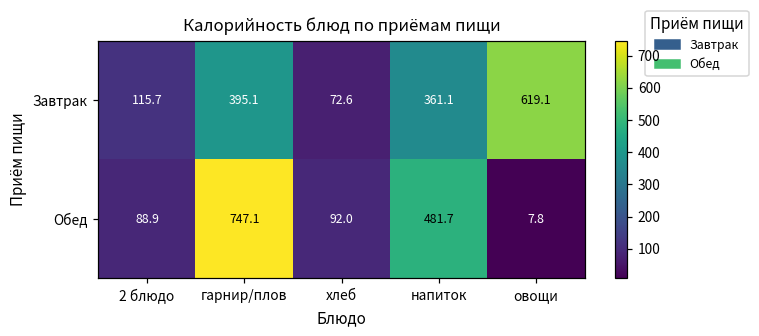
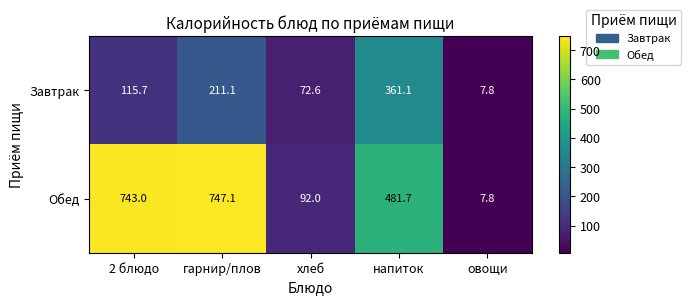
Завтрак, гарнир/плов: 395.1 -> 211.1
Завтрак, овощи: 619.1 -> 7.8
Обед, 2 блюдо: 88.9 -> 743.0
